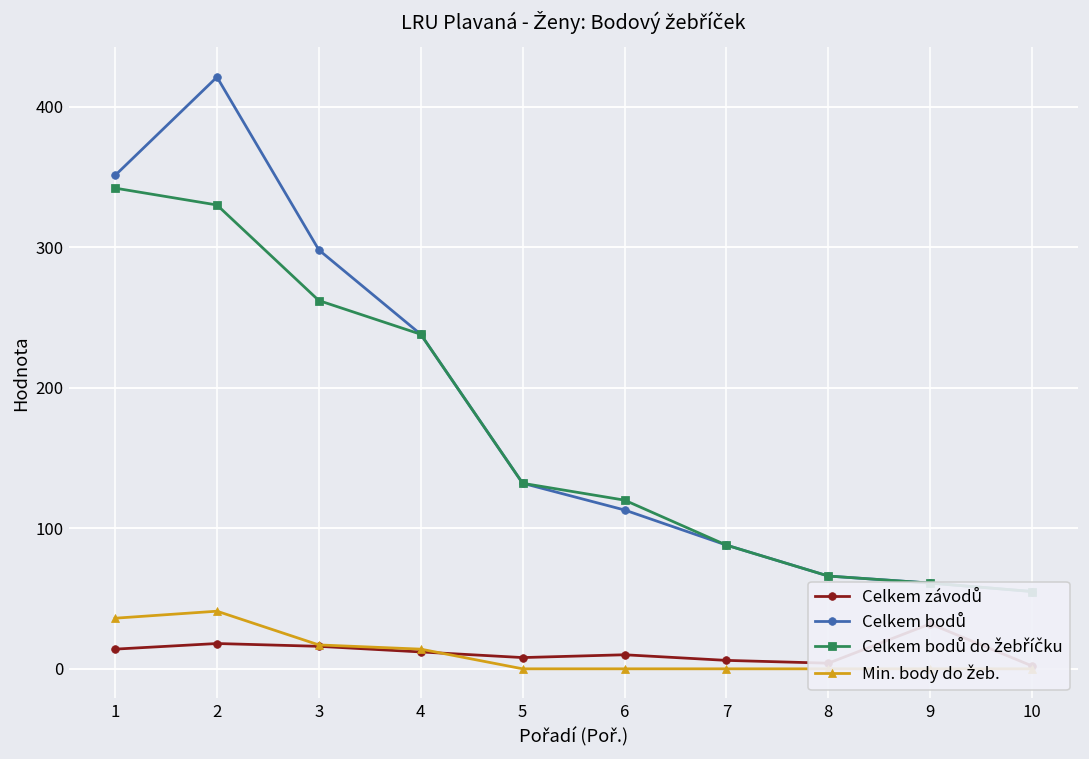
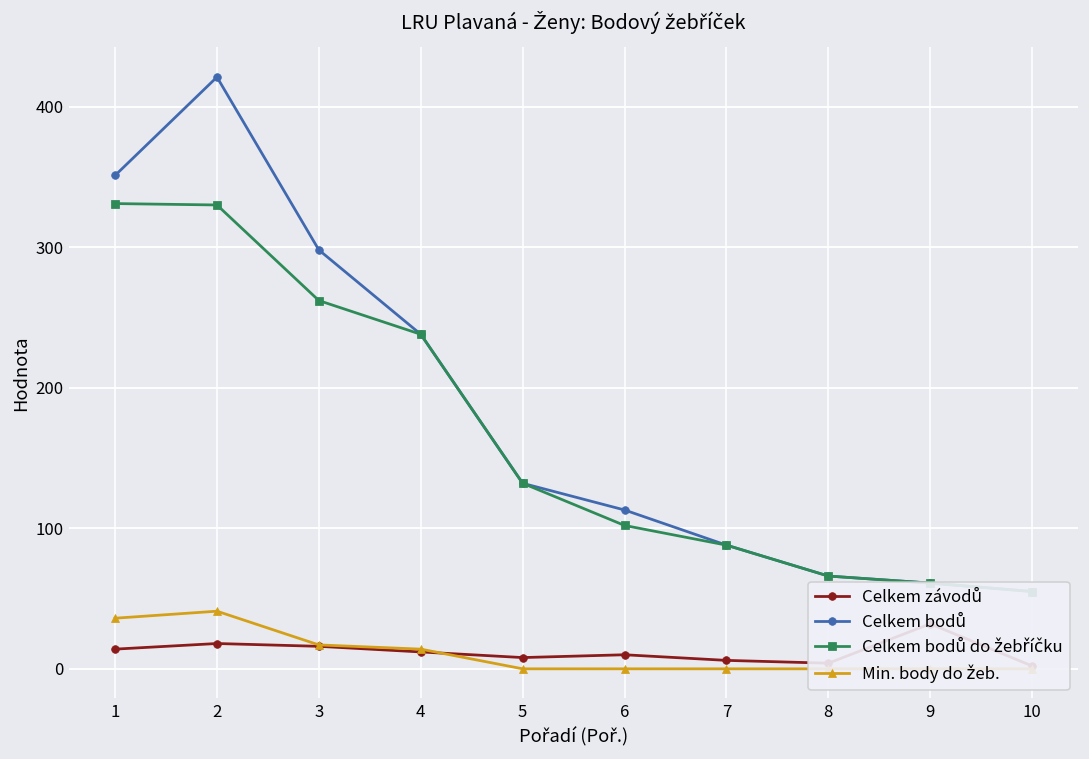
Celkem bodů do žebříčku, 1: 342 -> 331
Celkem bodů do žebříčku, 6: 120 -> 102
